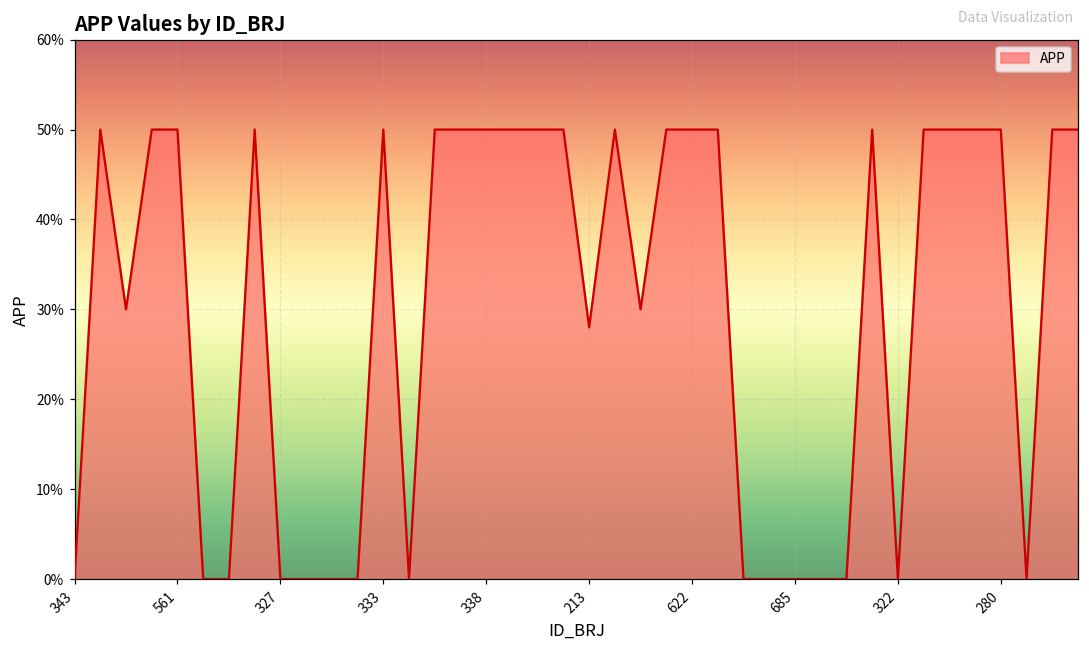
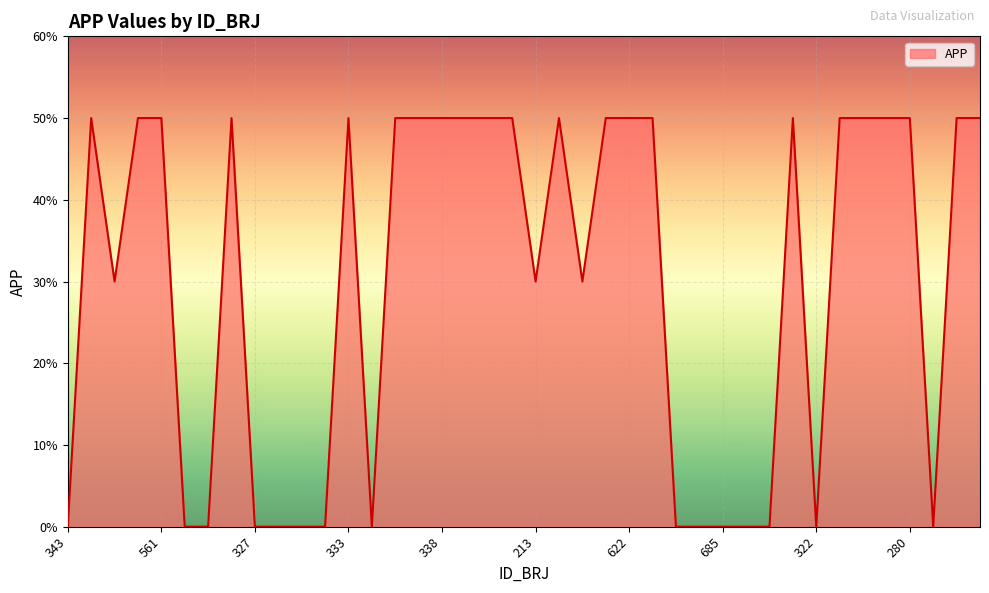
213: 28% -> 30%
